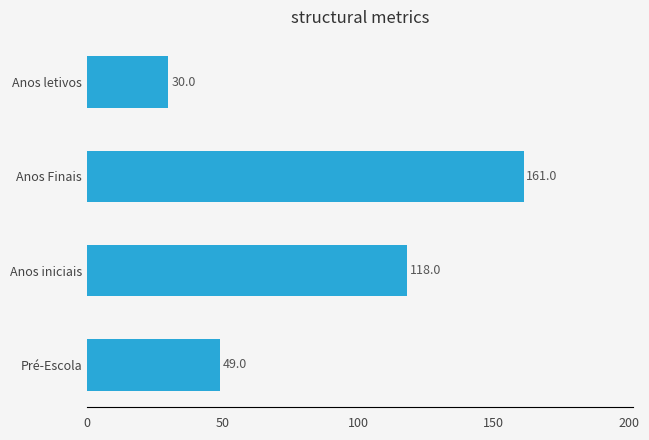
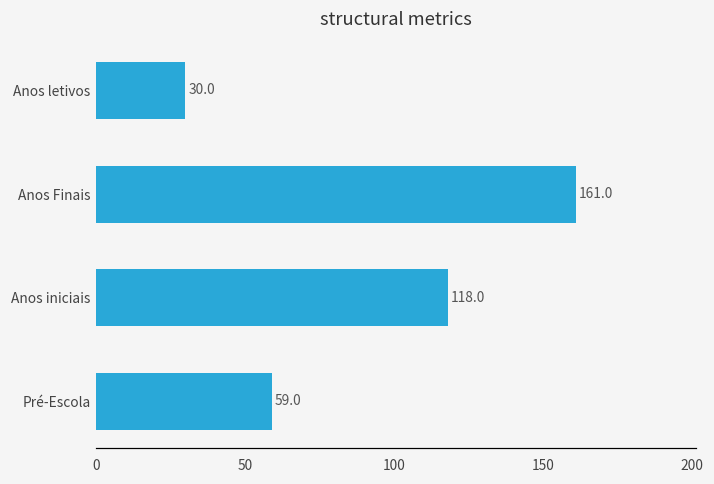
Pré-Escola: 49.0 -> 59.0
